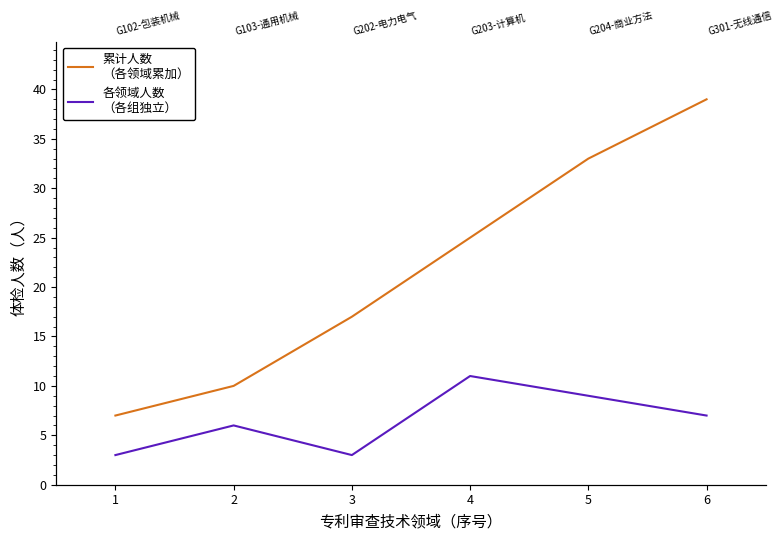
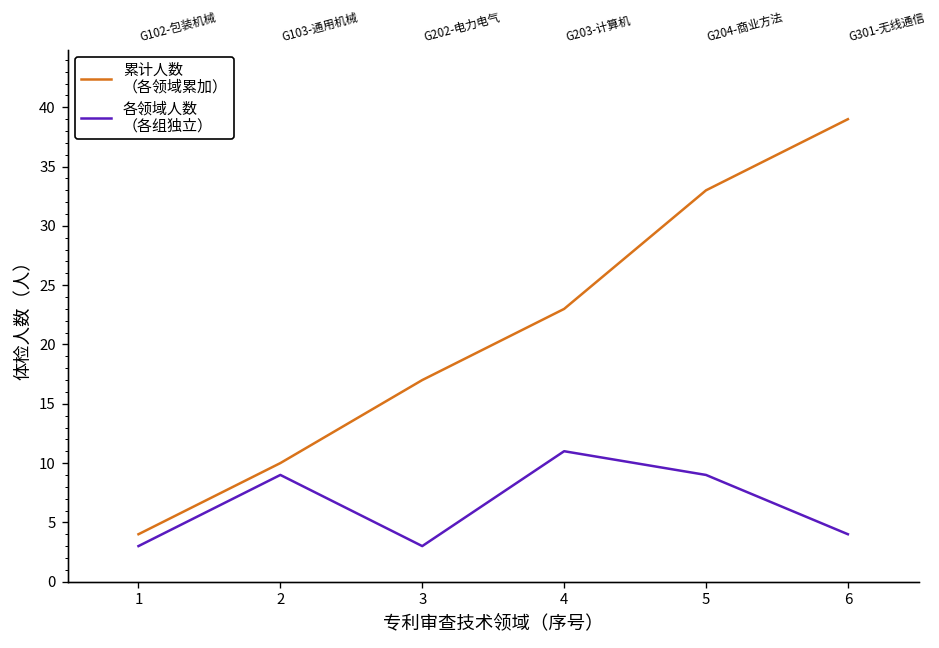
累计人数 （各领域累加）, 1: 7 -> 4
各领域人数 （各组独立）, 2: 6 -> 9
累计人数 （各领域累加）, 4: 25 -> 23
各领域人数 （各组独立）, 6: 7 -> 4
